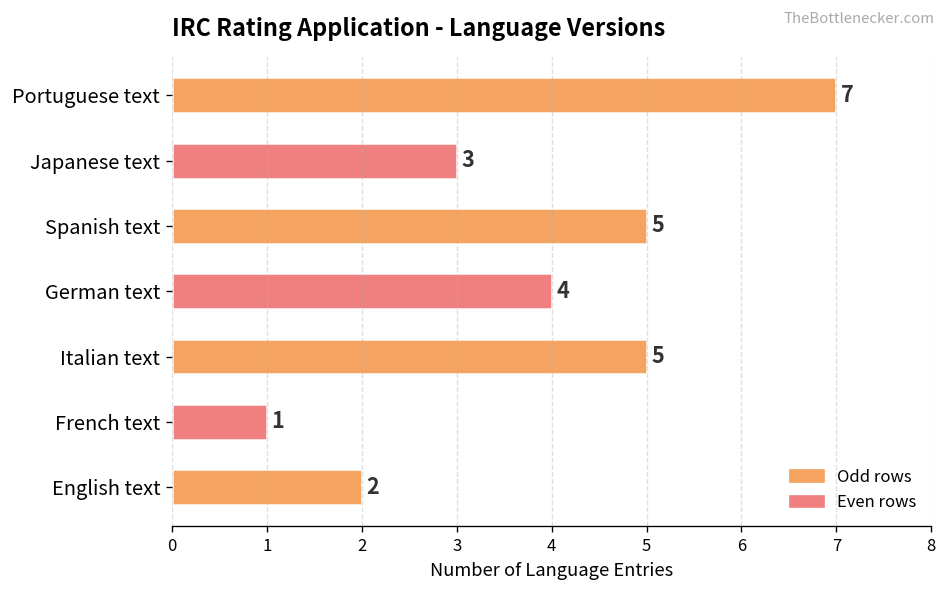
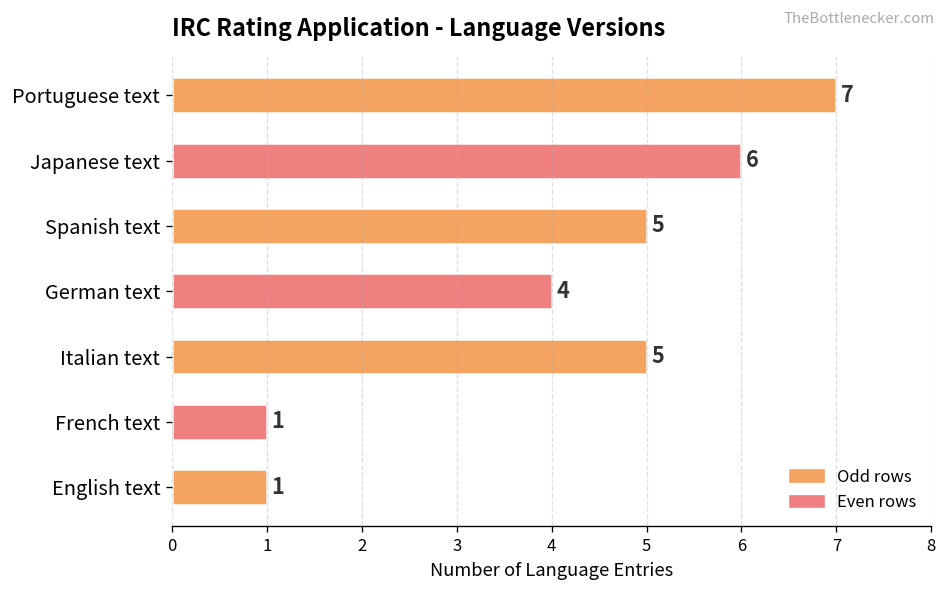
Japanese text: 3 -> 6
English text: 2 -> 1
